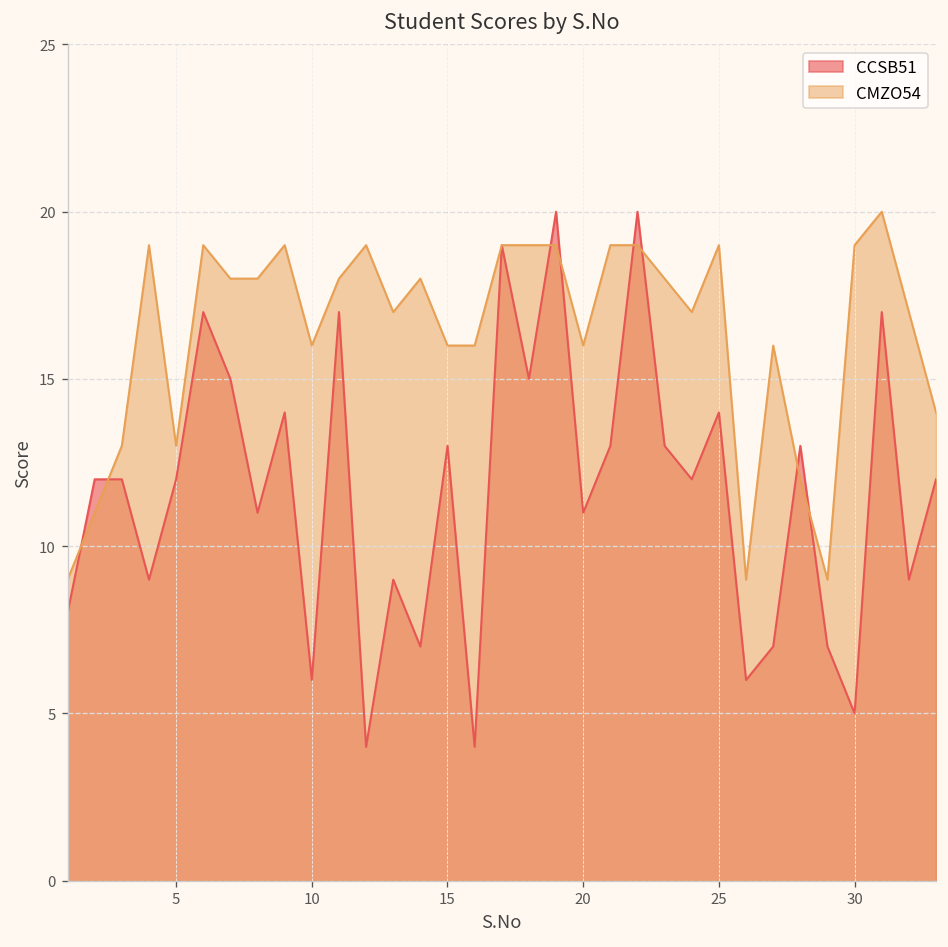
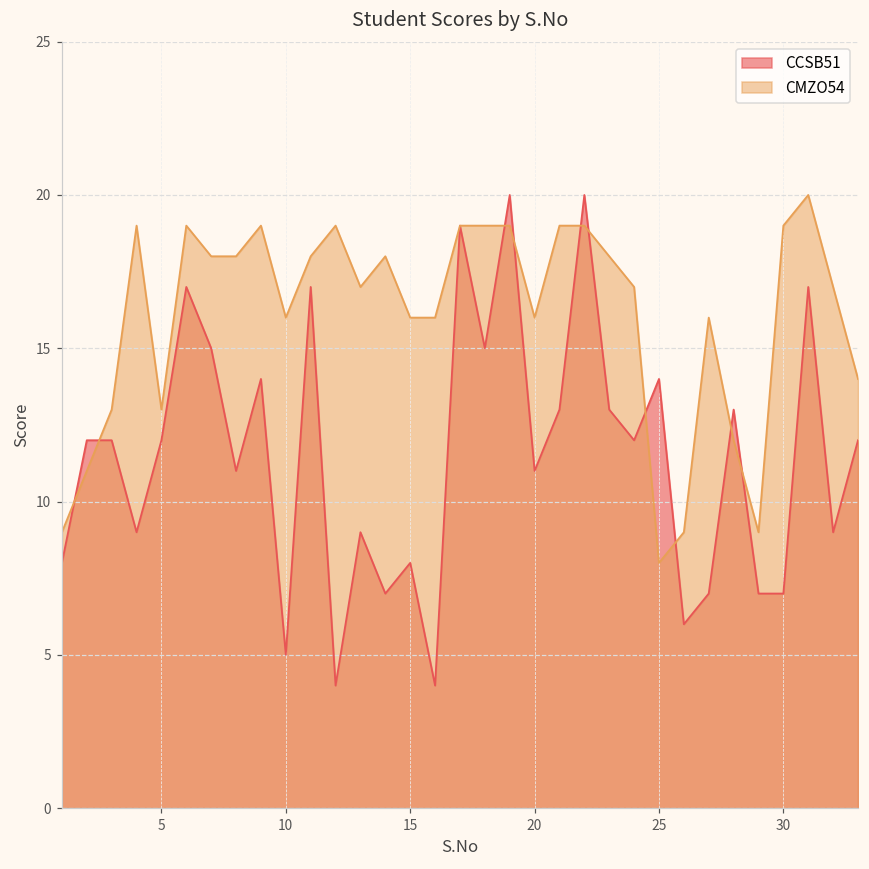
CCSB51, 10: 6 -> 5
CCSB51, 15: 13 -> 8
CMZO54, 25: 19 -> 8
CCSB51, 30: 5 -> 7
